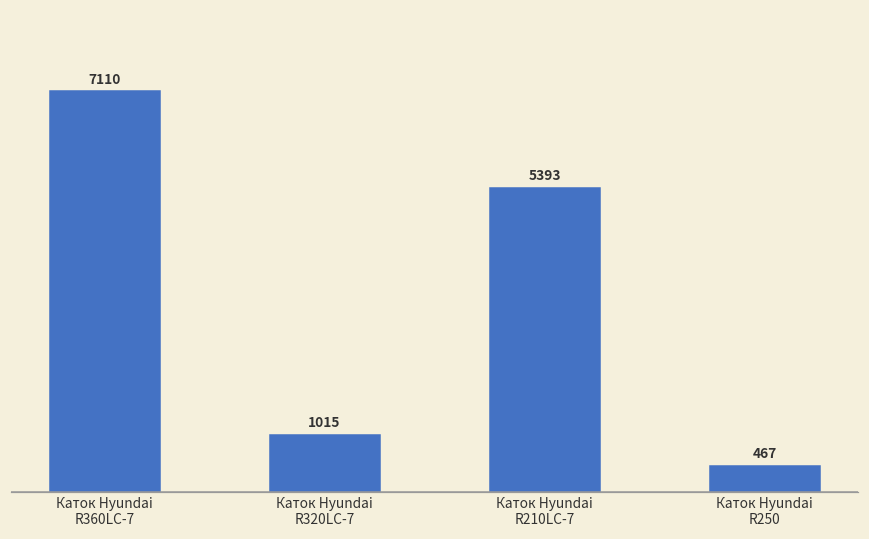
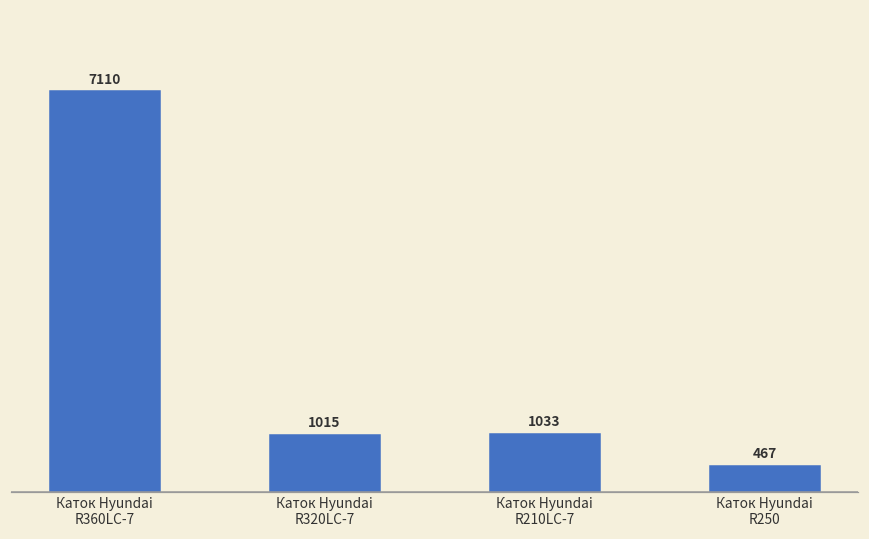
Каток Hyundai R210LC-7: 5393 -> 1033
